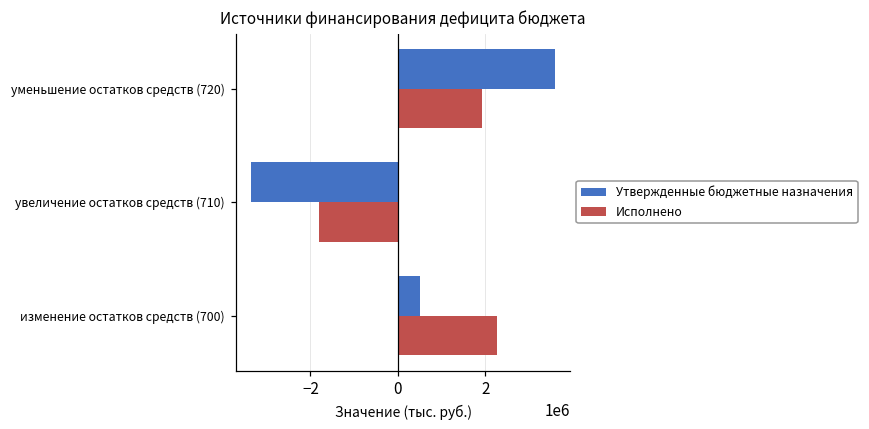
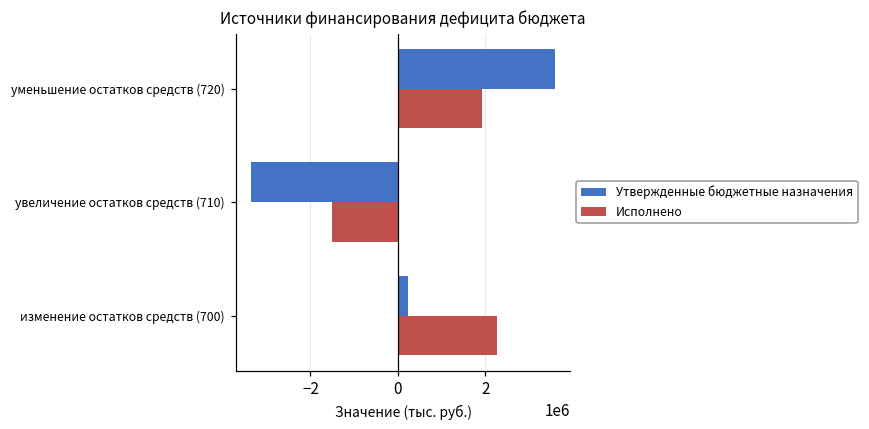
Исполнено, увеличение остатков средств (710): -1800000 -> -1500000
Утвержденные бюджетные назначения, изменение остатков средств (700): 500000 -> 200000
